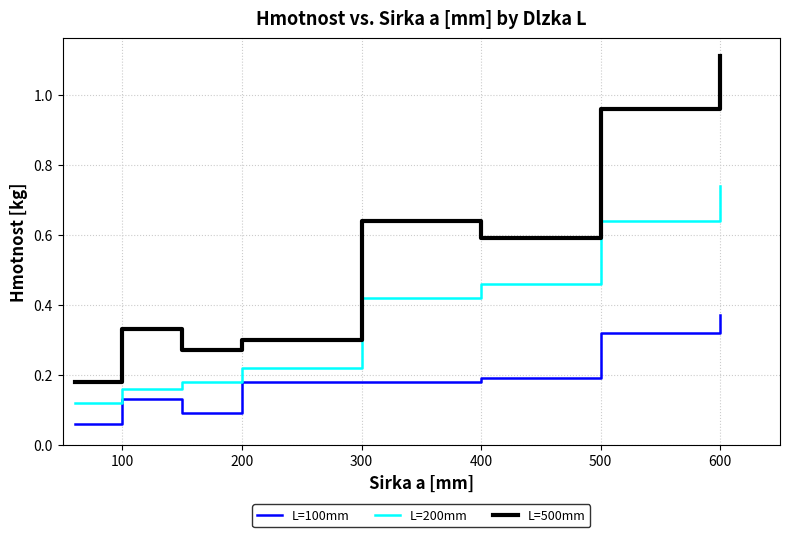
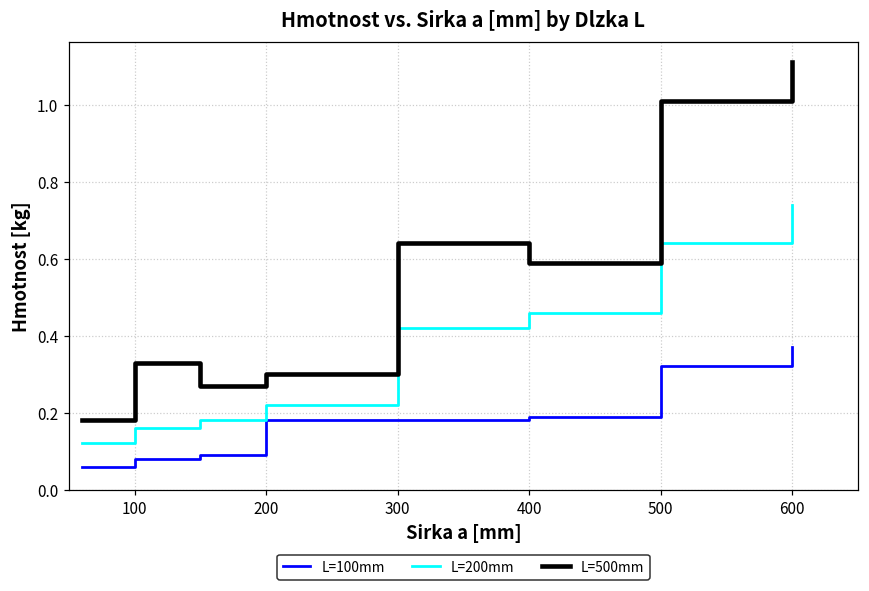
L=100mm, 100: 0.13 -> 0.08
L=500mm, 500: 0.96 -> 1.01
